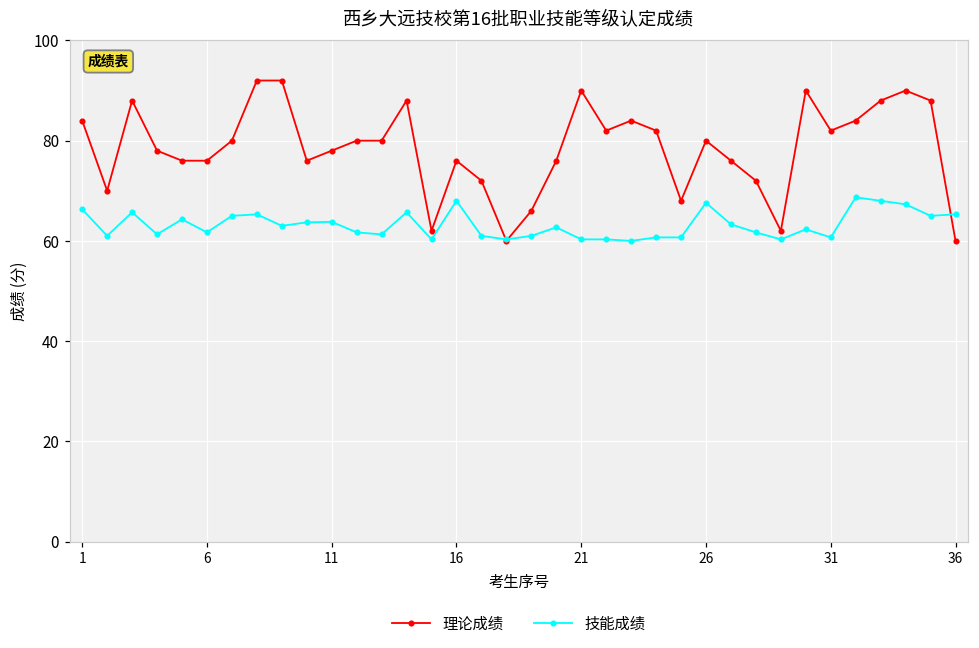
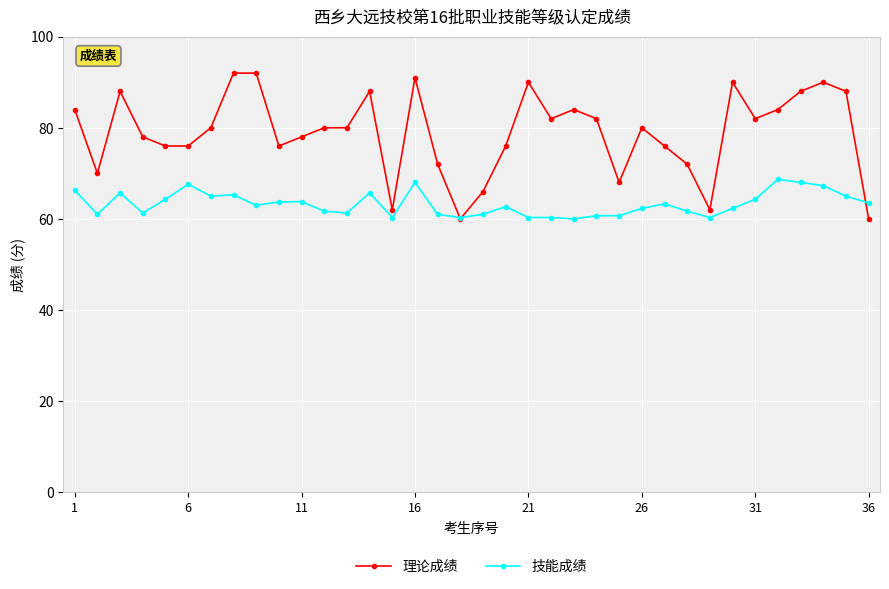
技能成绩, 6: 62 -> 68
理论成绩, 16: 76 -> 91
技能成绩, 26: 68 -> 62
技能成绩, 31: 61 -> 64
技能成绩, 36: 65 -> 64
